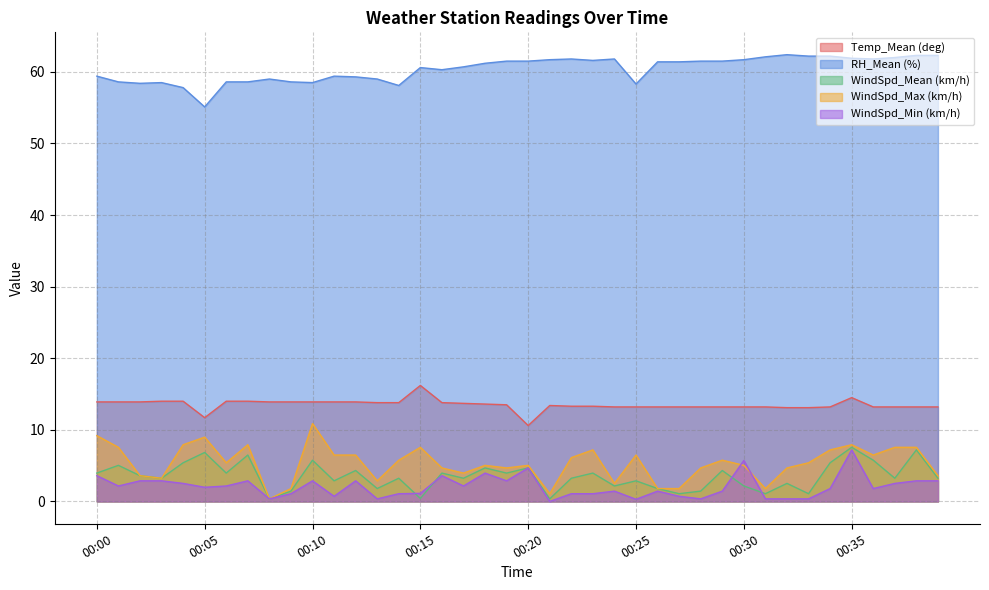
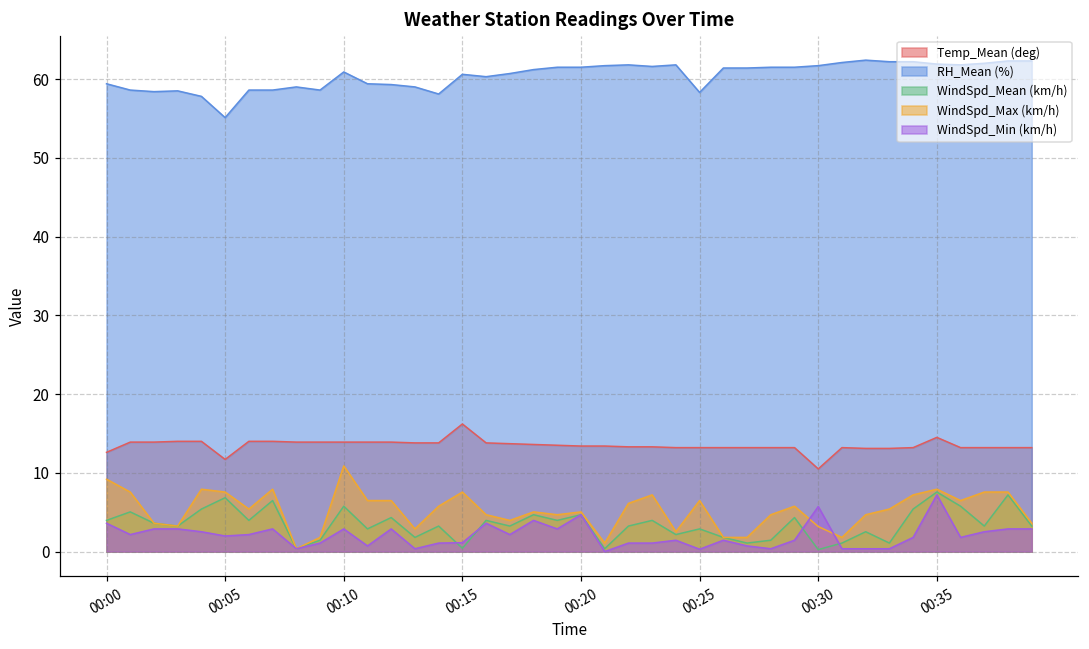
Temp_Mean (deg), 00:00: 14 -> 13
WindSpd_Max (km/h), 00:05: 9 -> 8
RH_Mean (%), 00:10: 59 -> 61
Temp_Mean (deg), 00:20: 11 -> 13
Temp_Mean (deg), 00:30: 13 -> 11
WindSpd_Mean (km/h), 00:30: 2 -> 0
WindSpd_Max (km/h), 00:30: 5 -> 3
